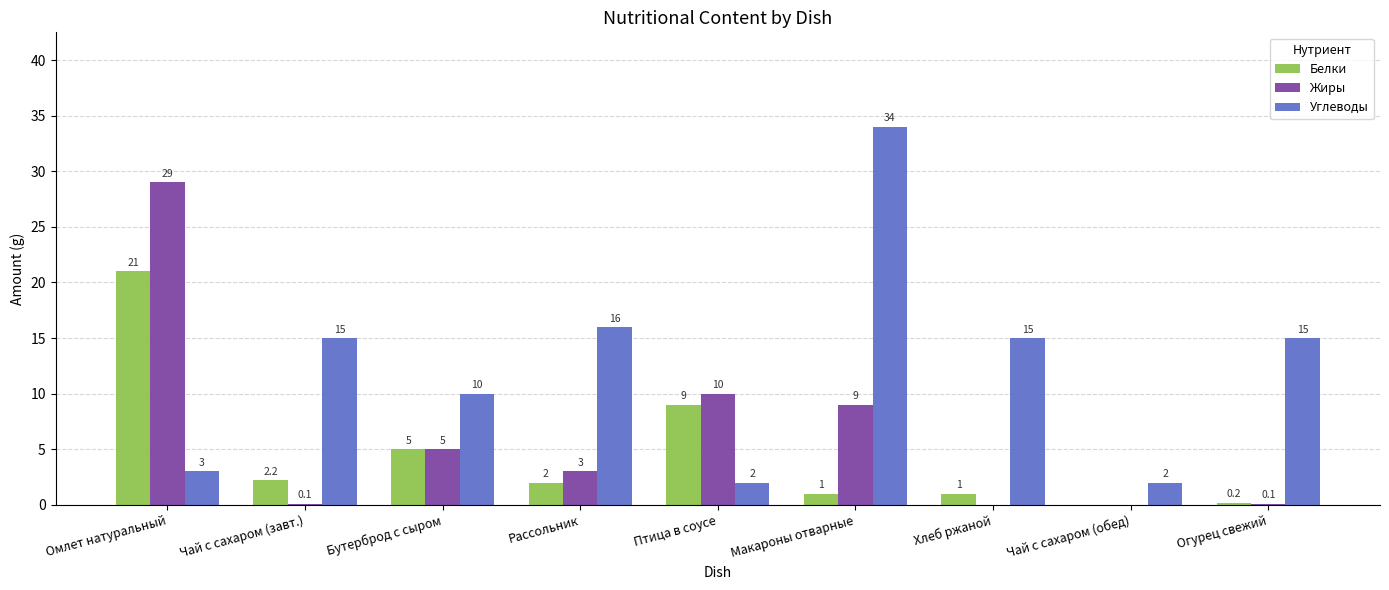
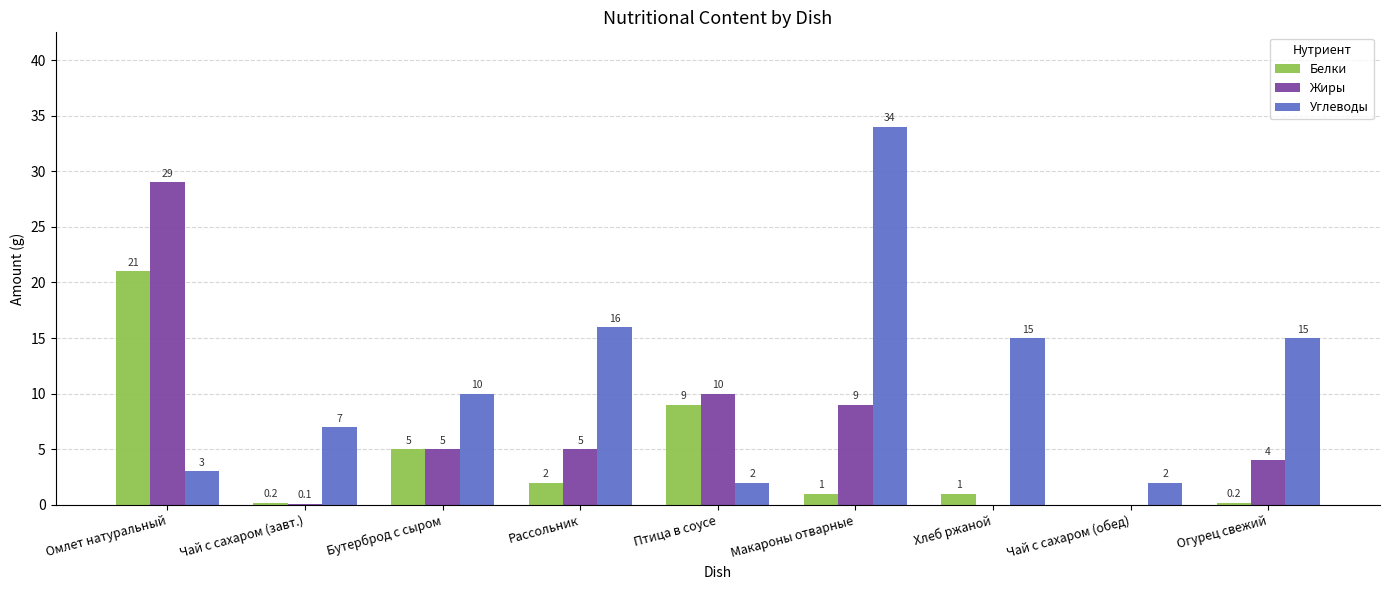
Белки, Чай с сахаром (завт.): 2.2 -> 0.2
Углеводы, Чай с сахаром (завт.): 15 -> 7
Жиры, Рассольник: 3 -> 5
Жиры, Огурец свежий: 0.1 -> 4
